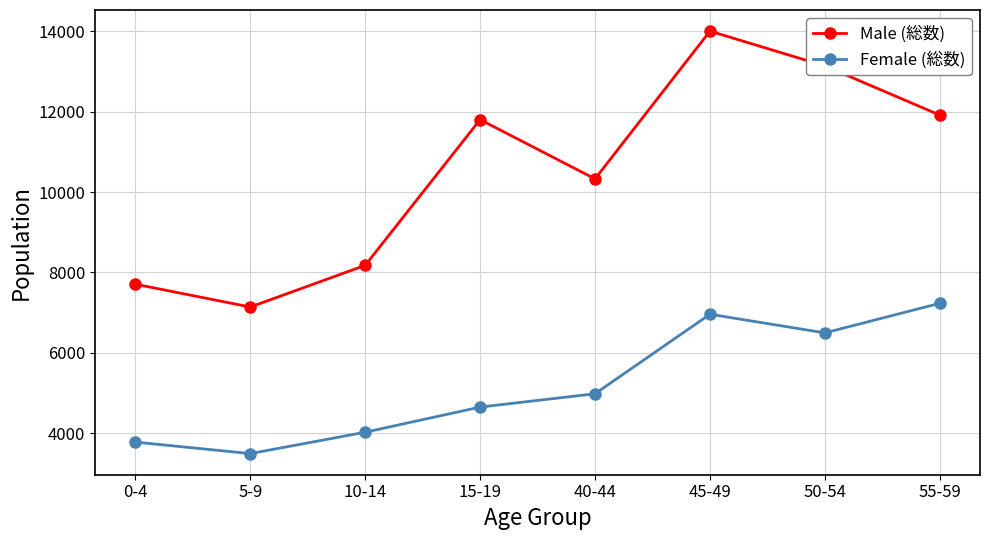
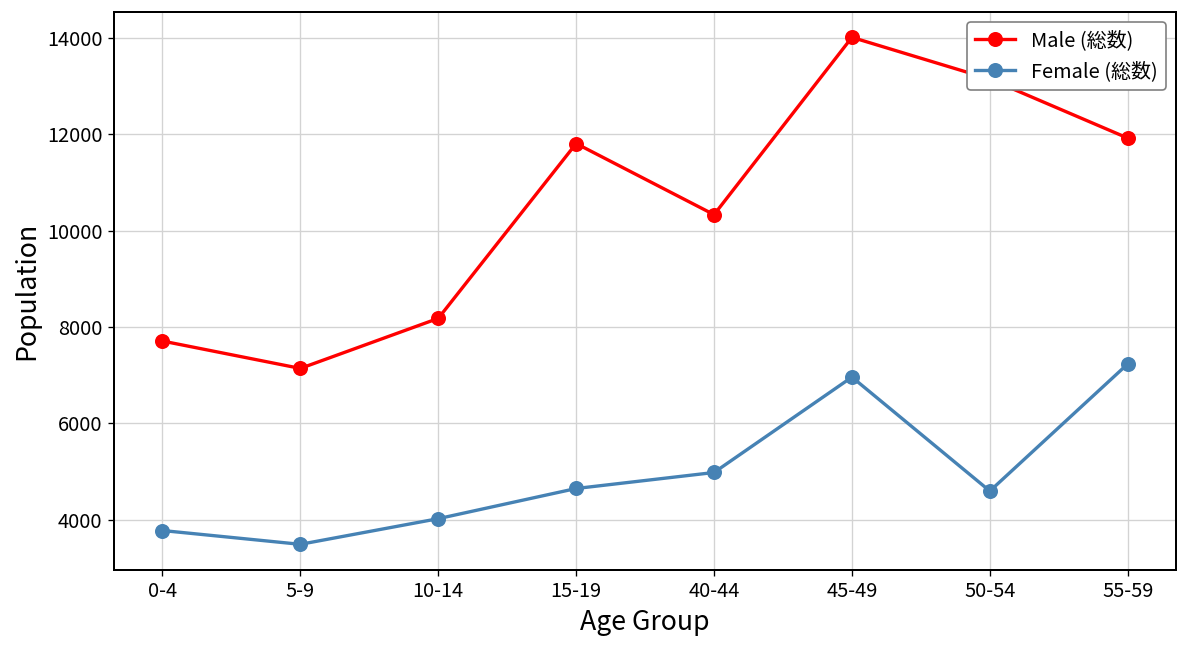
Female (総数), 50-54: 6500 -> 4600
